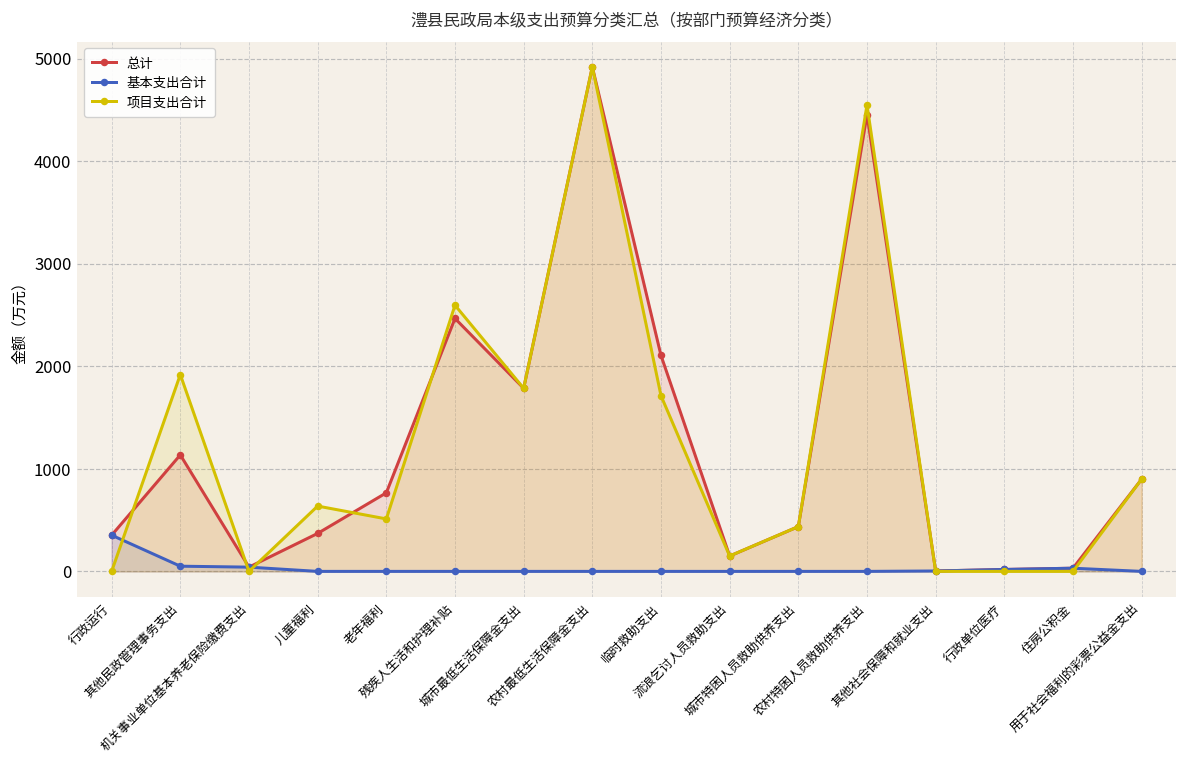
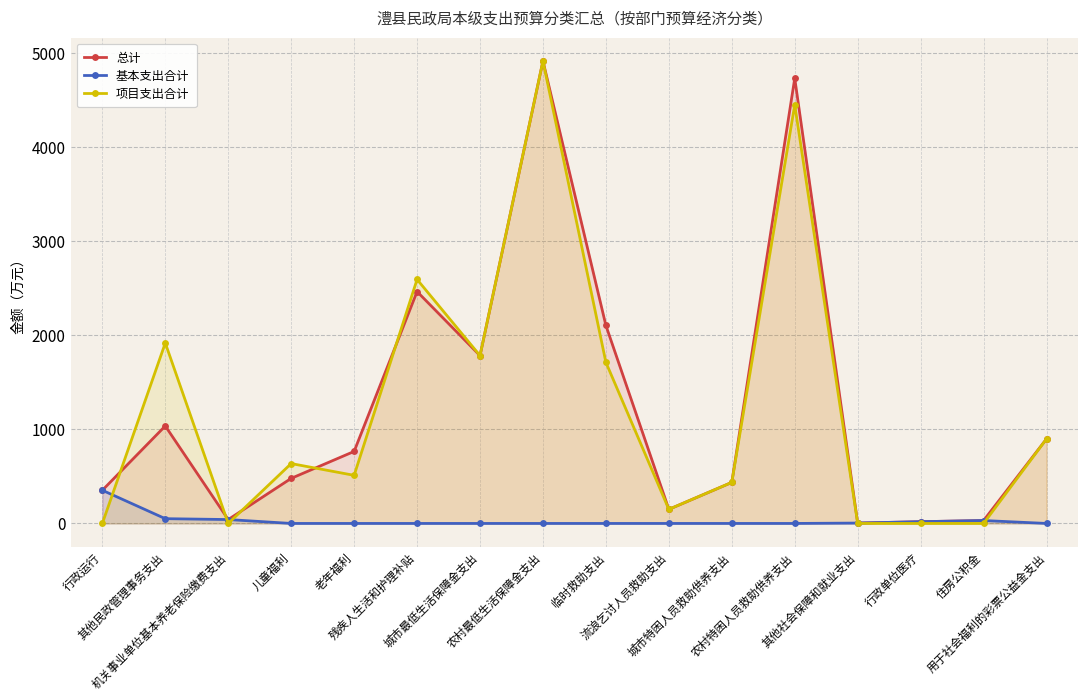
总计, 其他民政管理事务支出: 1100 -> 1000
总计, 儿童福利: 400 -> 500
总计, 农村特困人员救助供养支出: 4500 -> 4700
项目支出合计, 农村特困人员救助供养支出: 4550 -> 4450
